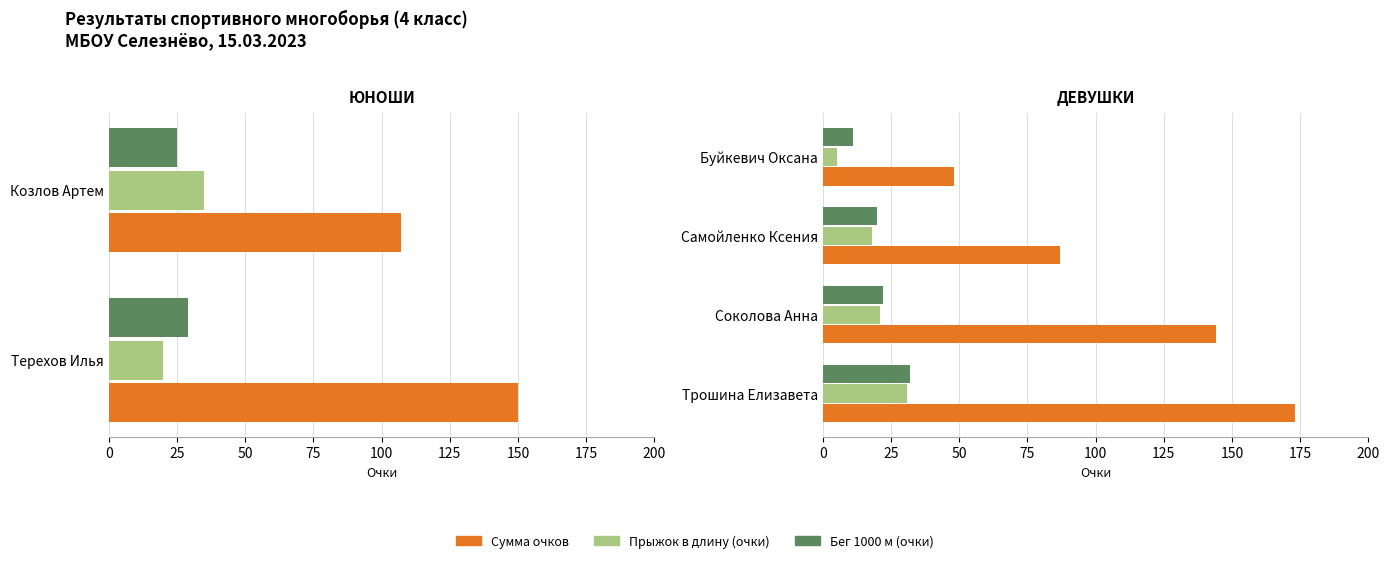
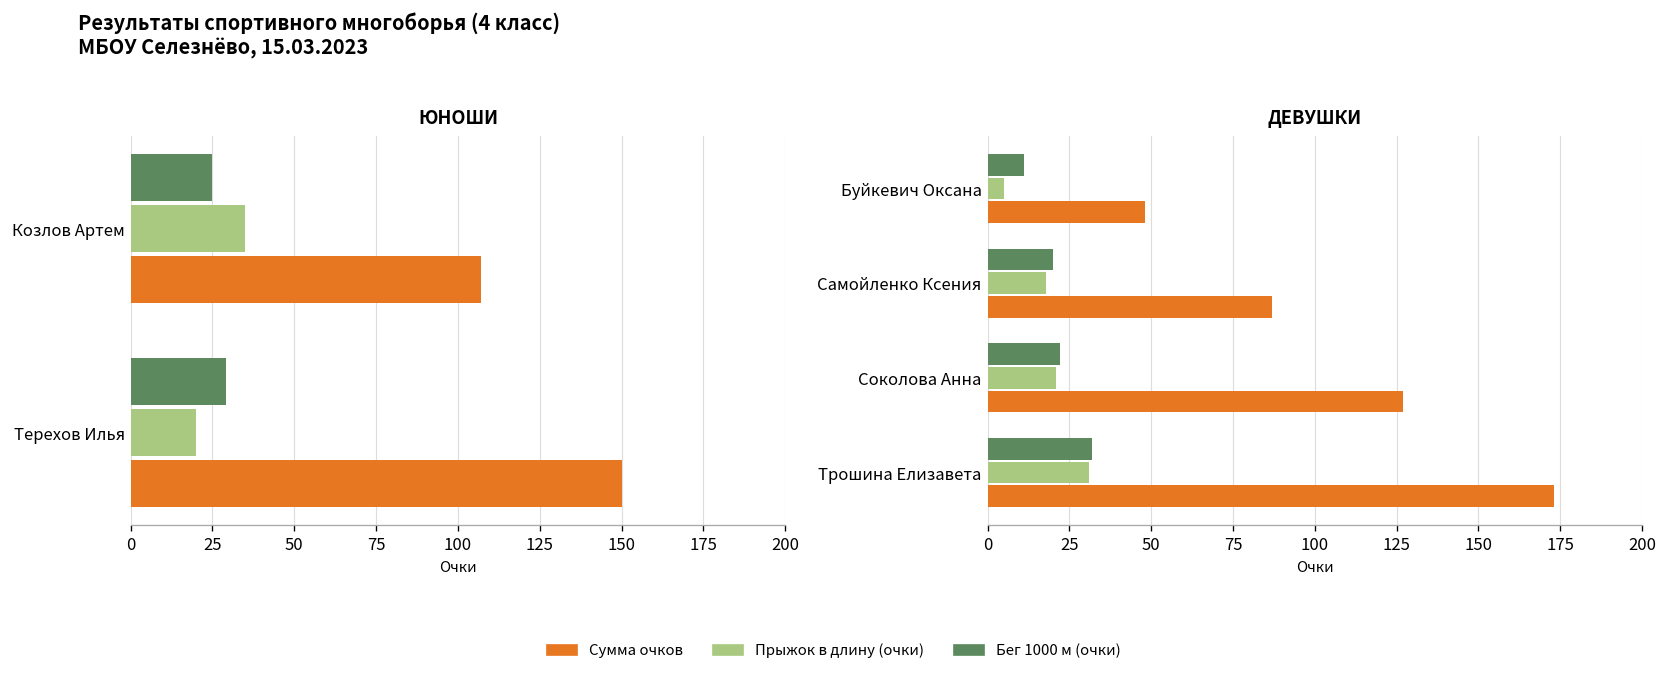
ДЕВУШКИ, Сумма очков, Соколова Анна: 144 -> 127
